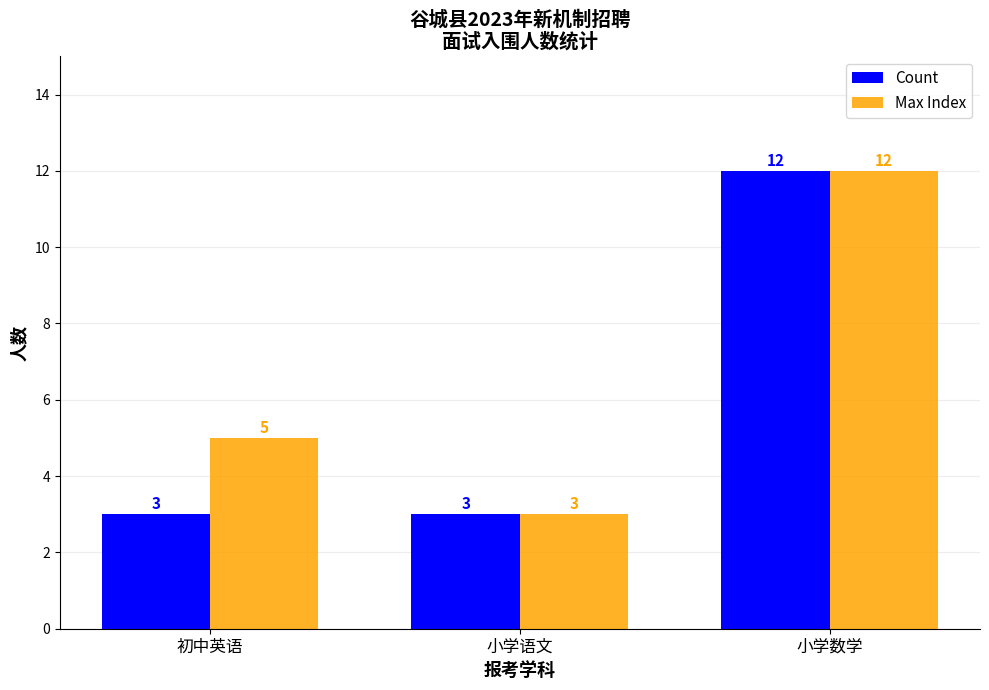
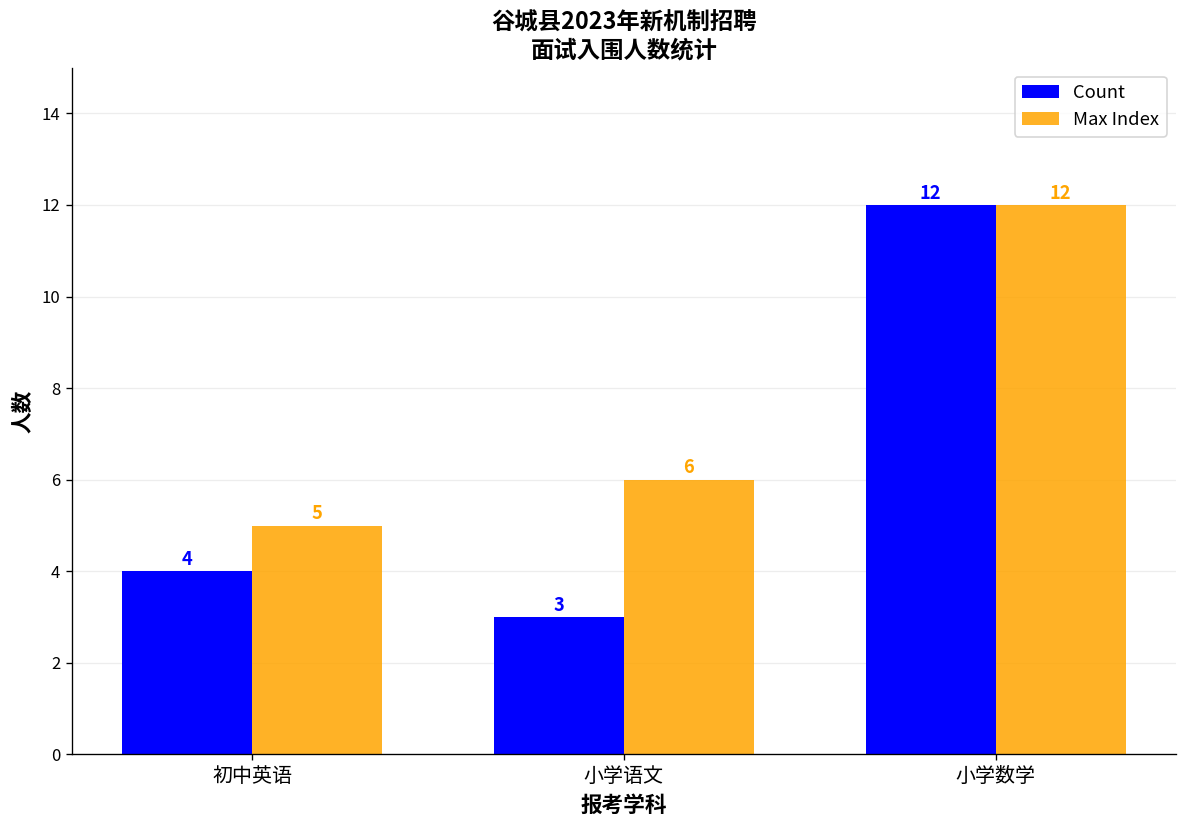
Count, 初中英语: 3 -> 4
Max Index, 小学语文: 3 -> 6
